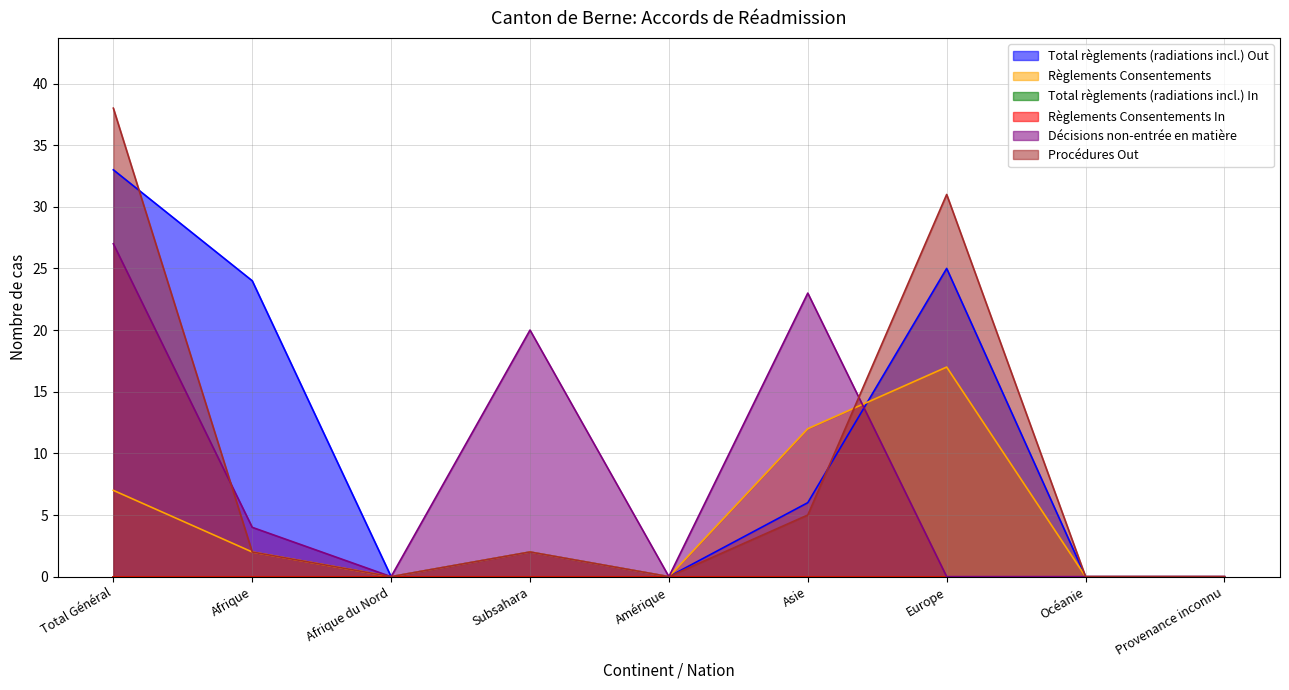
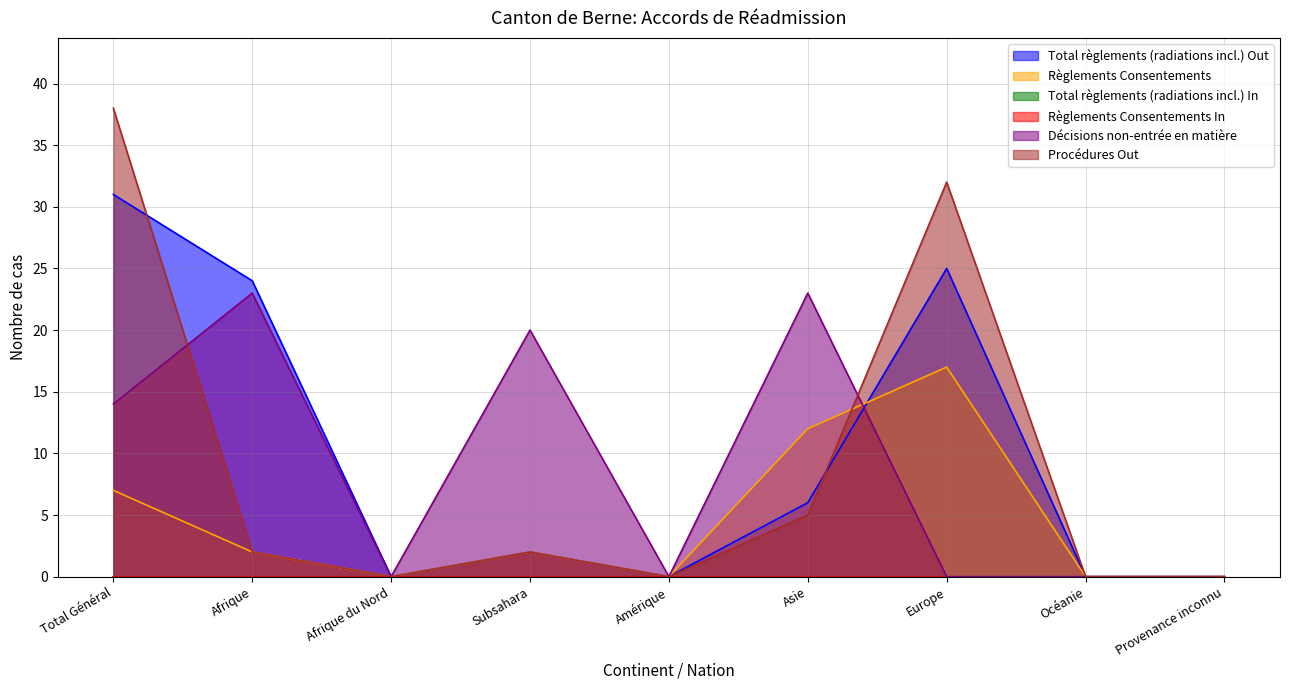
Total règlements (radiations incl.) Out, Total Général: 33 -> 31
Décisions non-entrée en matière, Total Général: 27 -> 14
Décisions non-entrée en matière, Afrique: 4 -> 23
Procédures Out, Europe: 31 -> 32
